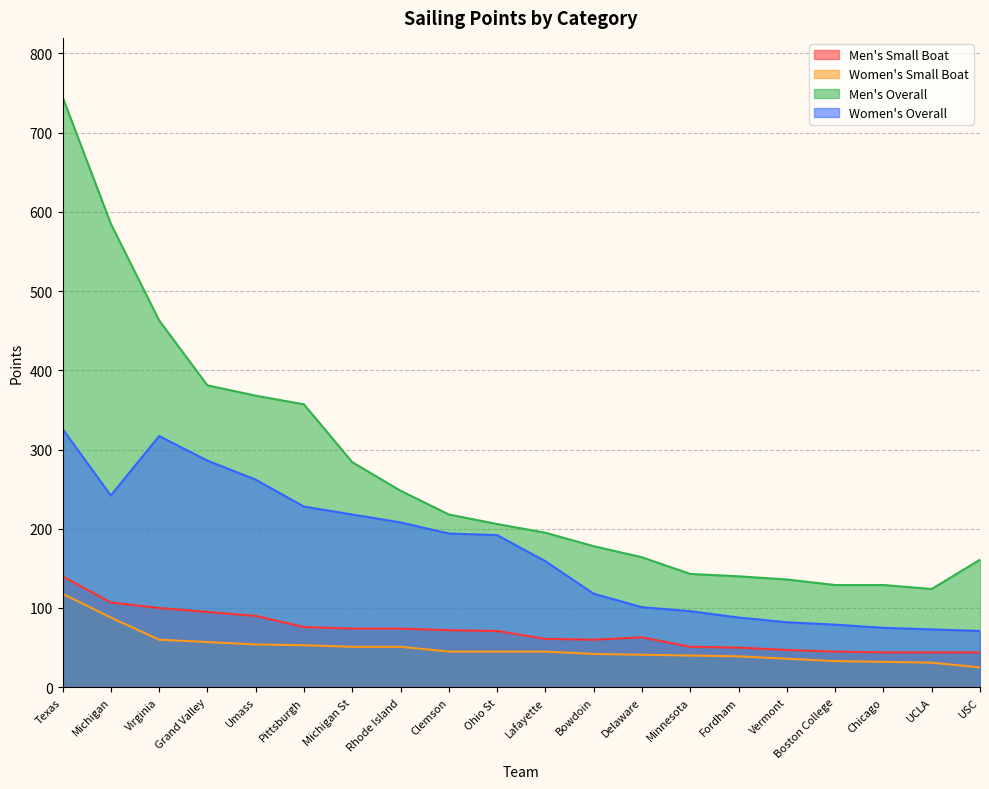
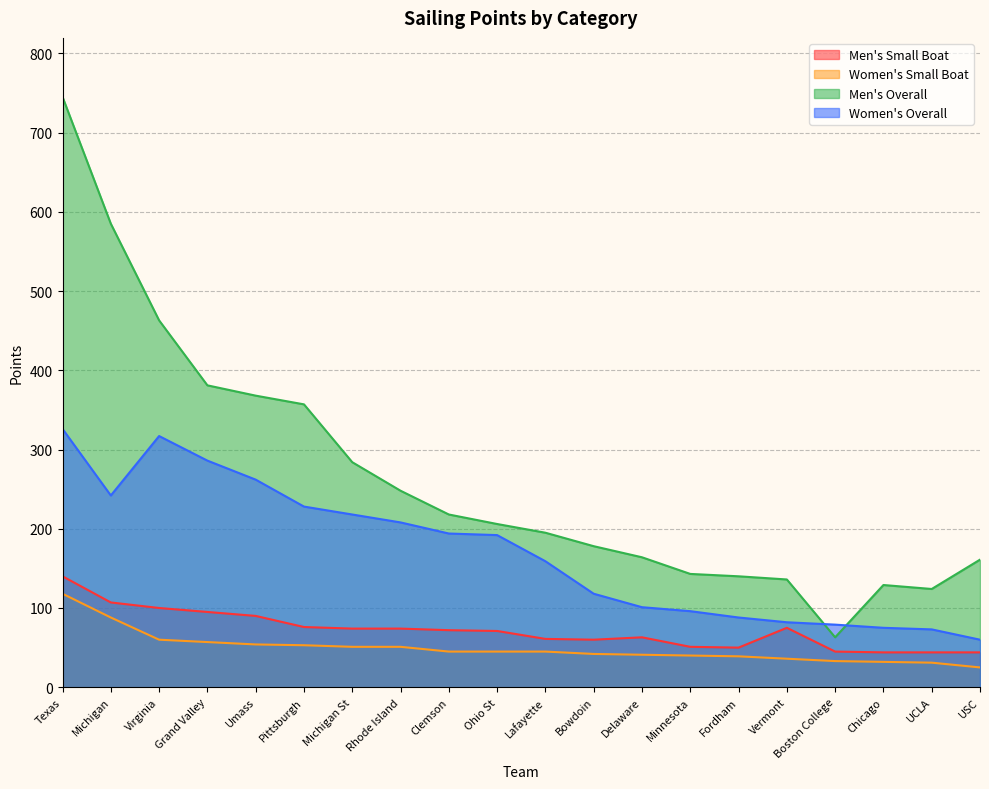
Men's Small Boat, Vermont: 50 -> 80
Men's Overall, Boston College: 130 -> 60
Women's Overall, USC: 70 -> 60
